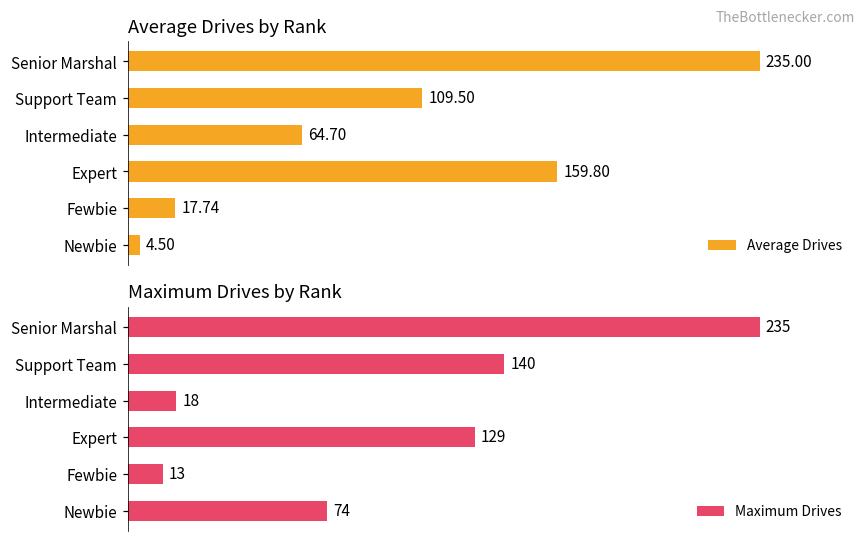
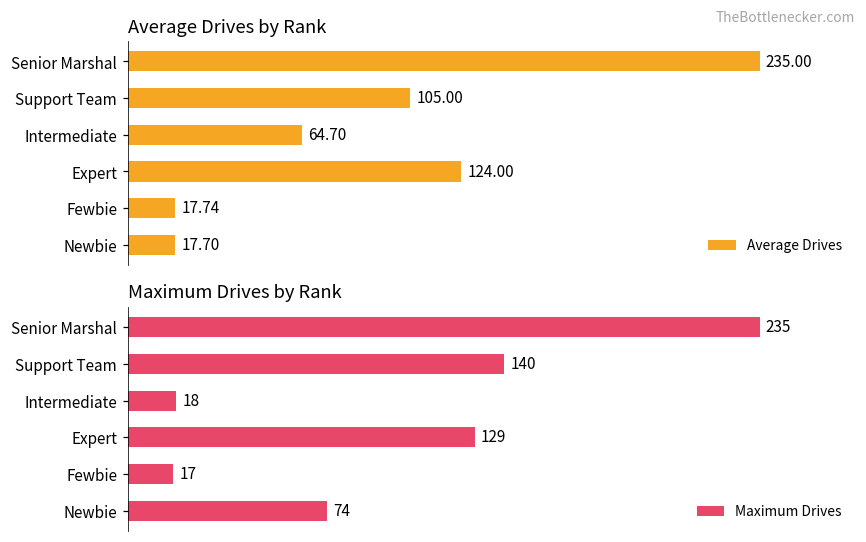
Average Drives by Rank, Support Team: 109.50 -> 105.00
Average Drives by Rank, Expert: 159.80 -> 124.00
Average Drives by Rank, Newbie: 4.50 -> 17.70
Maximum Drives by Rank, Fewbie: 13 -> 17
